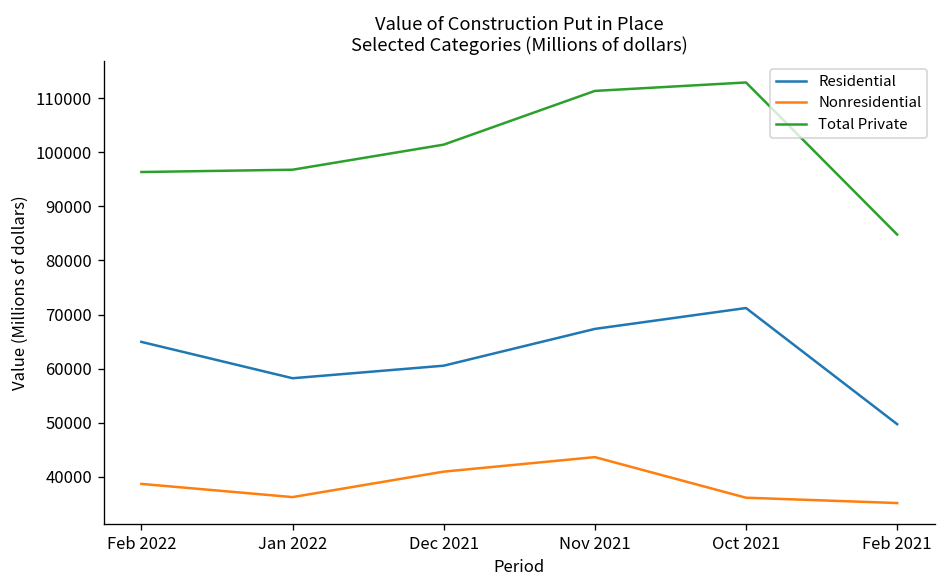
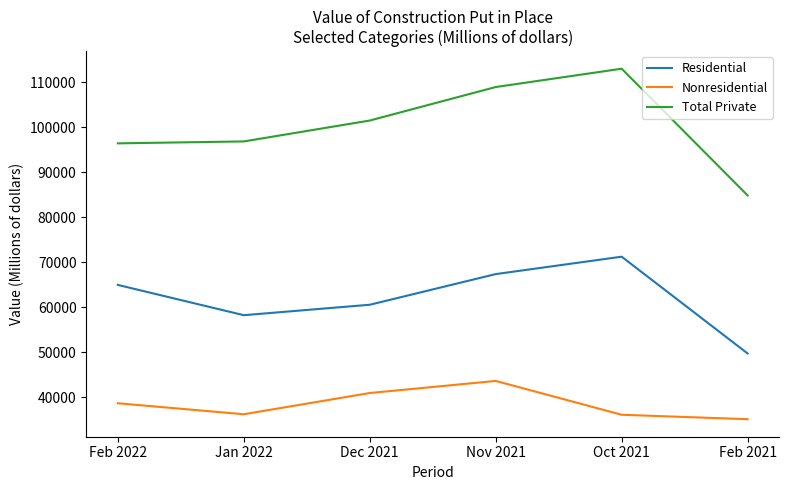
Total Private, Nov 2021: 111000 -> 109000
